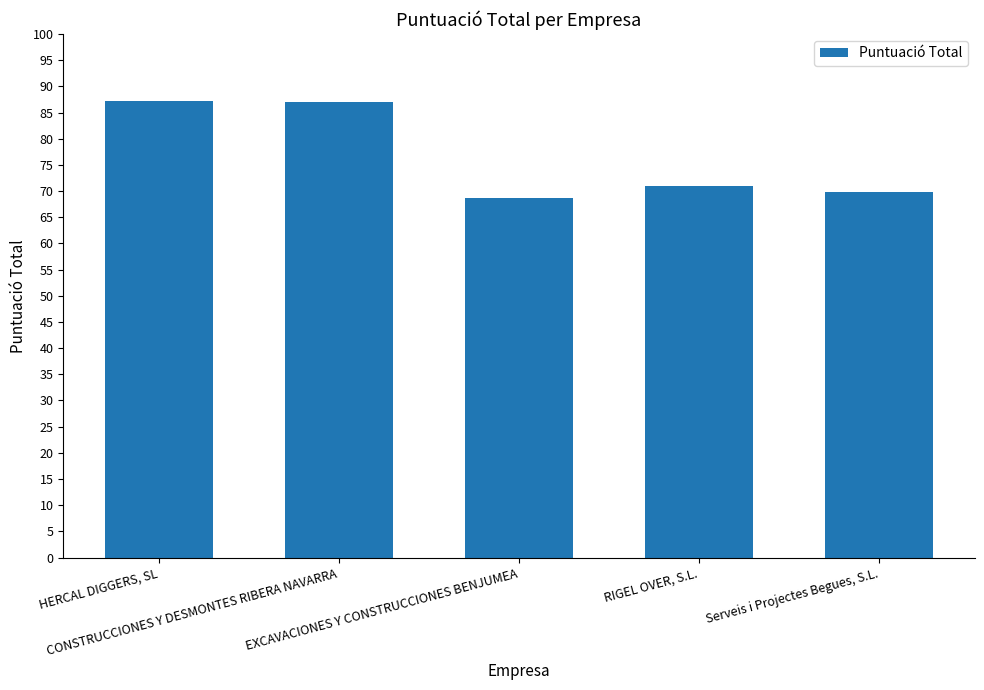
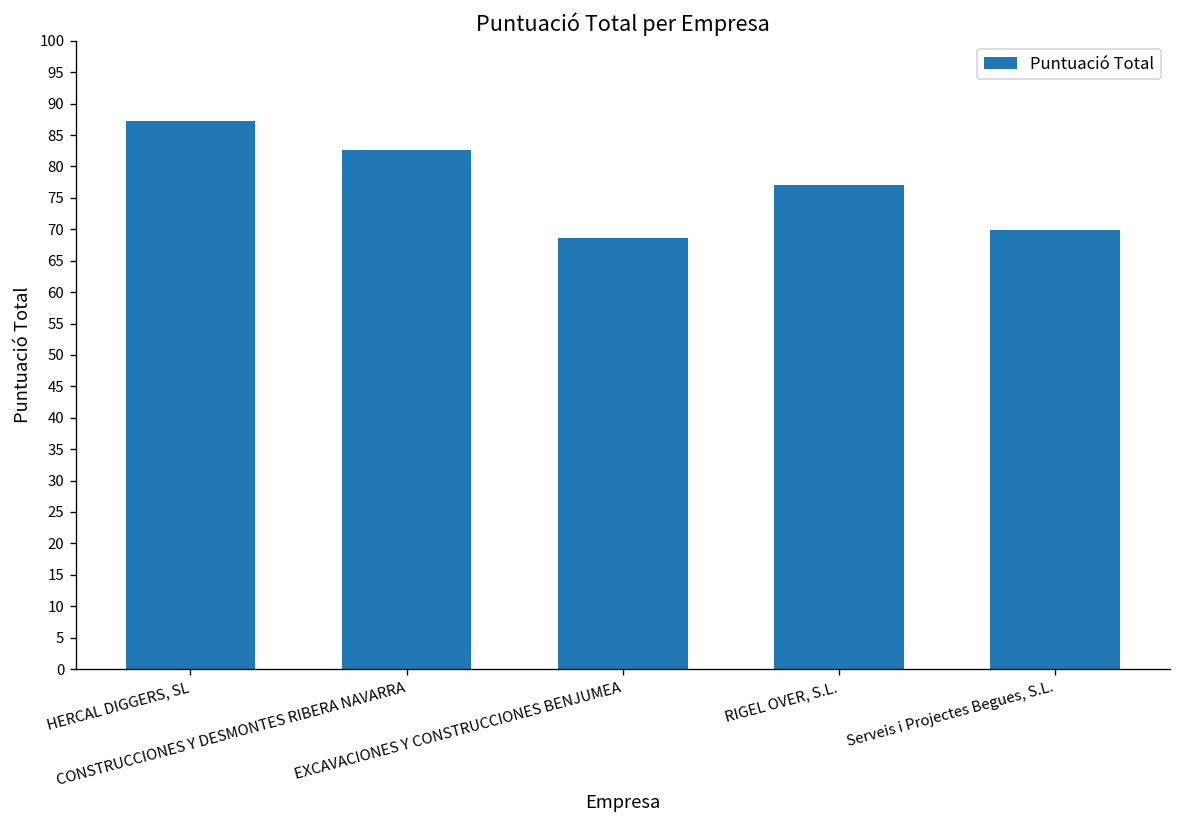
CONSTRUCCIONES Y DESMONTES RIBERA NAVARRA: 87 -> 83
RIGEL OVER, S.L.: 71 -> 77
